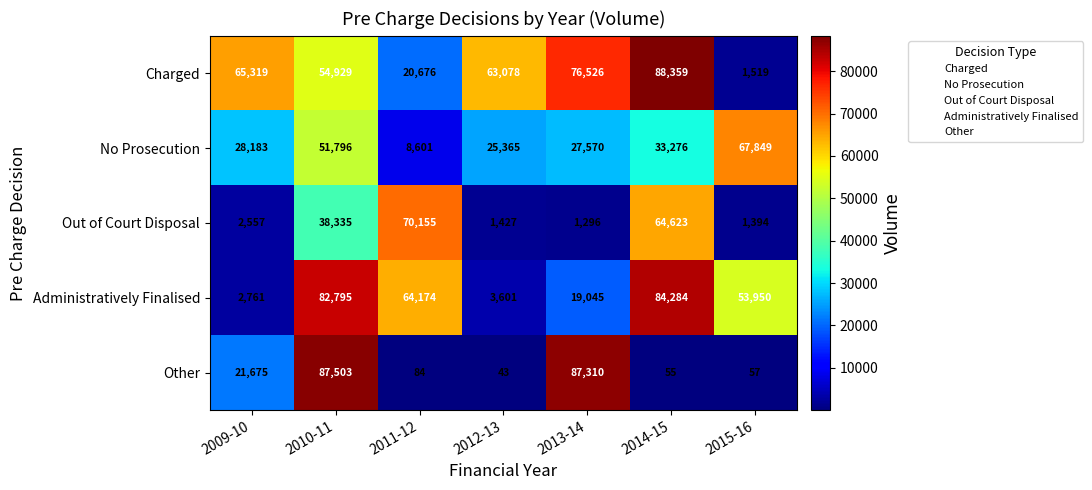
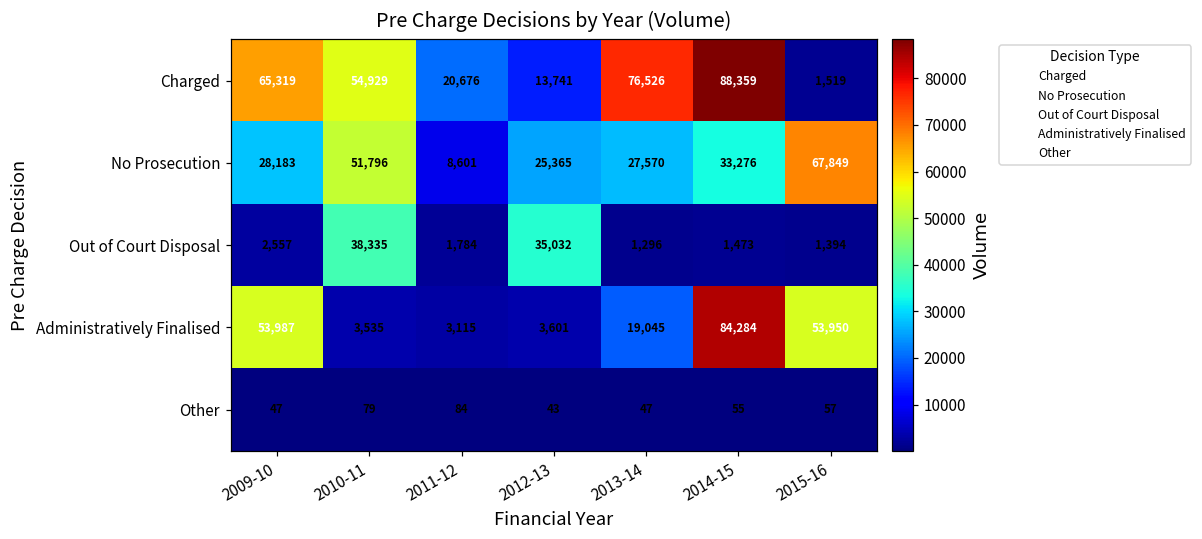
Charged, 2012-13: 63,078 -> 13,741
Out of Court Disposal, 2011-12: 70,155 -> 1,784
Out of Court Disposal, 2012-13: 1,427 -> 35,032
Out of Court Disposal, 2014-15: 64,623 -> 1,473
Administratively Finalised, 2009-10: 2,761 -> 53,987
Administratively Finalised, 2010-11: 82,795 -> 3,535
Administratively Finalised, 2011-12: 64,174 -> 3,115
Other, 2009-10: 21,675 -> 47
Other, 2010-11: 87,503 -> 79
Other, 2013-14: 87,310 -> 47
